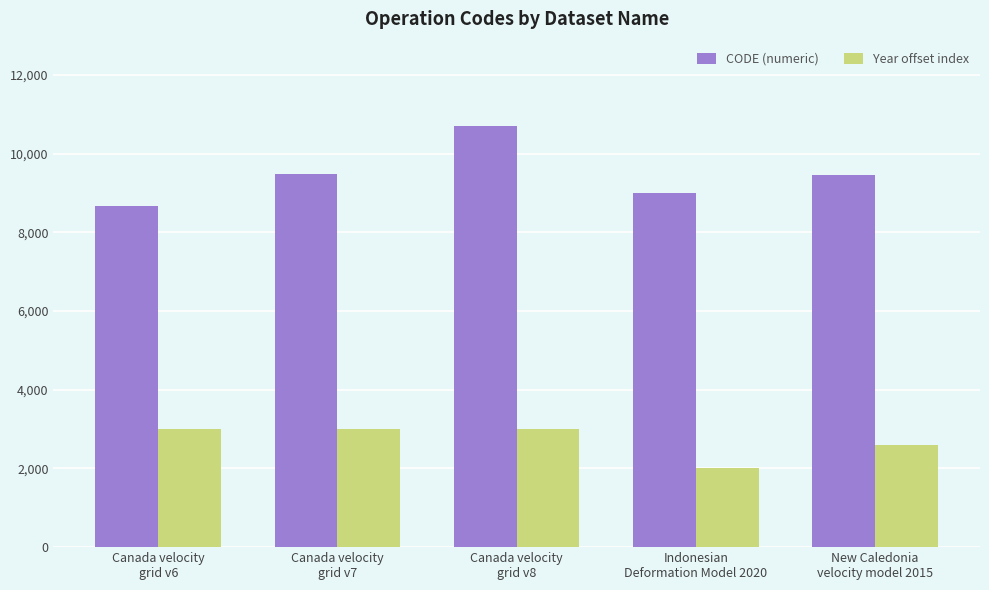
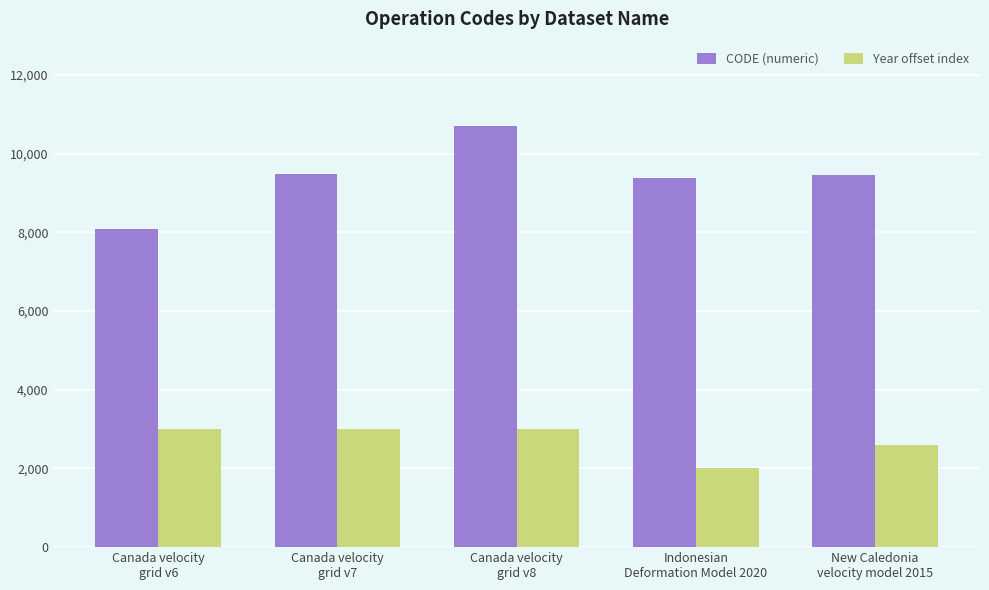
CODE (numeric), Canada velocity grid v6: 8,700 -> 8,100
CODE (numeric), Indonesian Deformation Model 2020: 9,000 -> 9,400
